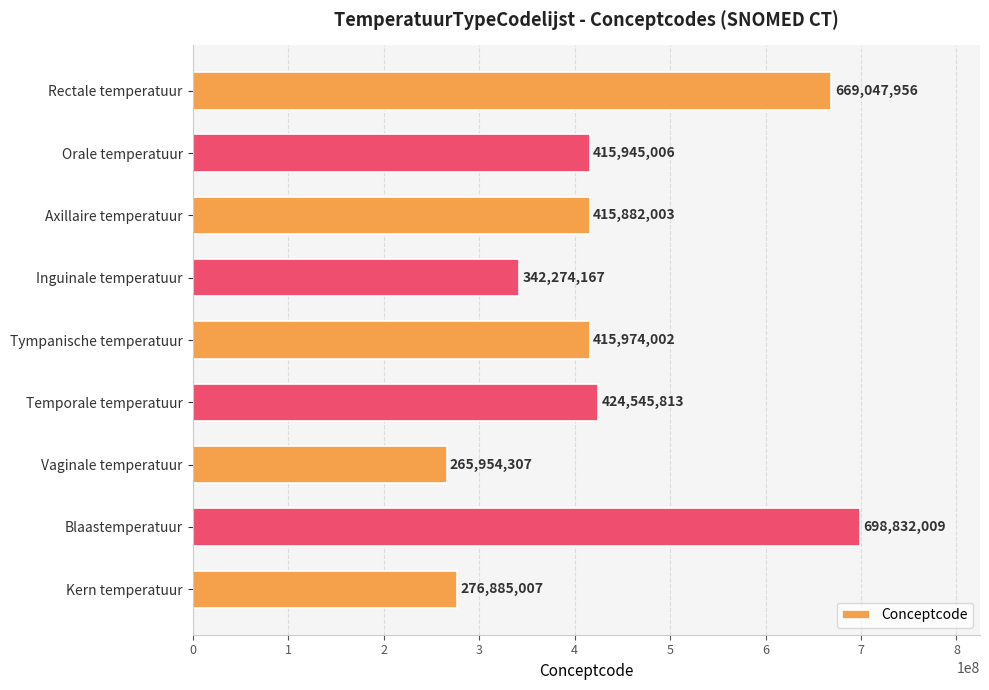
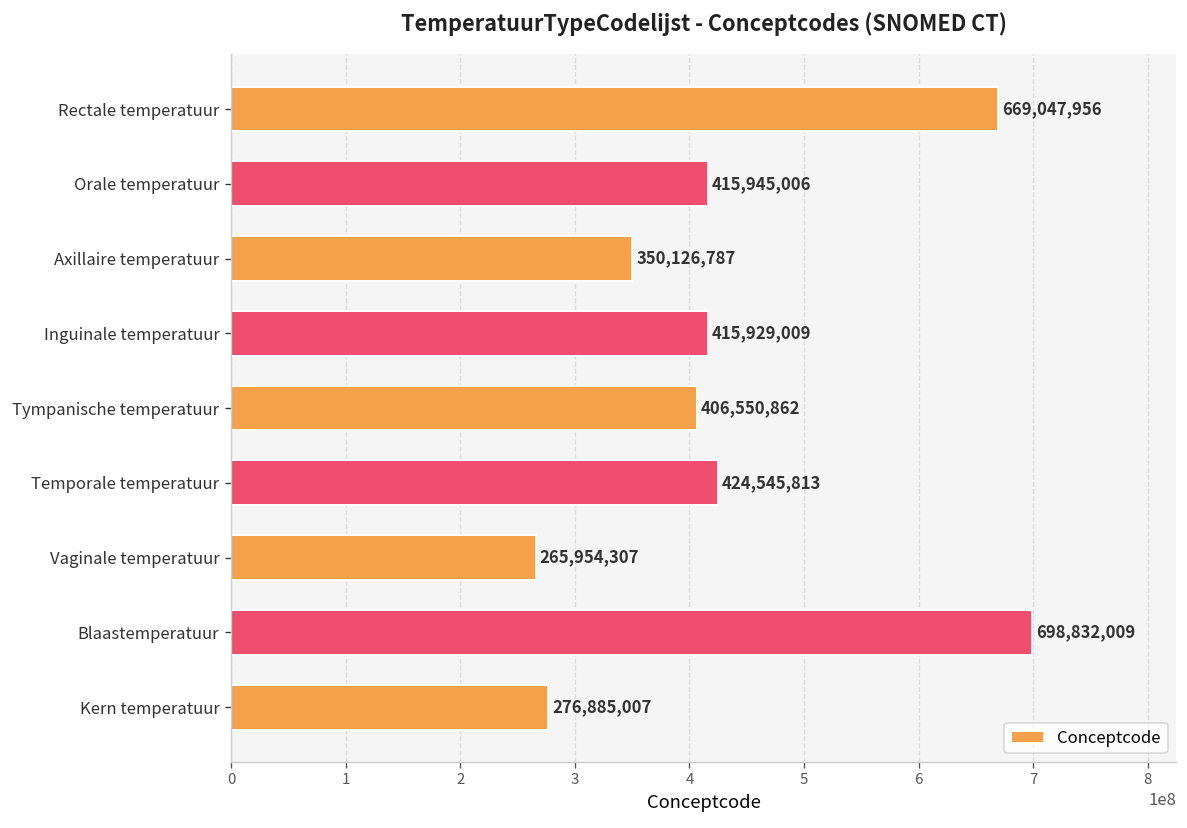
Axillaire temperatuur: 415,882,003 -> 350,126,787
Inguinale temperatuur: 342,274,167 -> 415,929,009
Tympanische temperatuur: 415,974,002 -> 406,550,862
